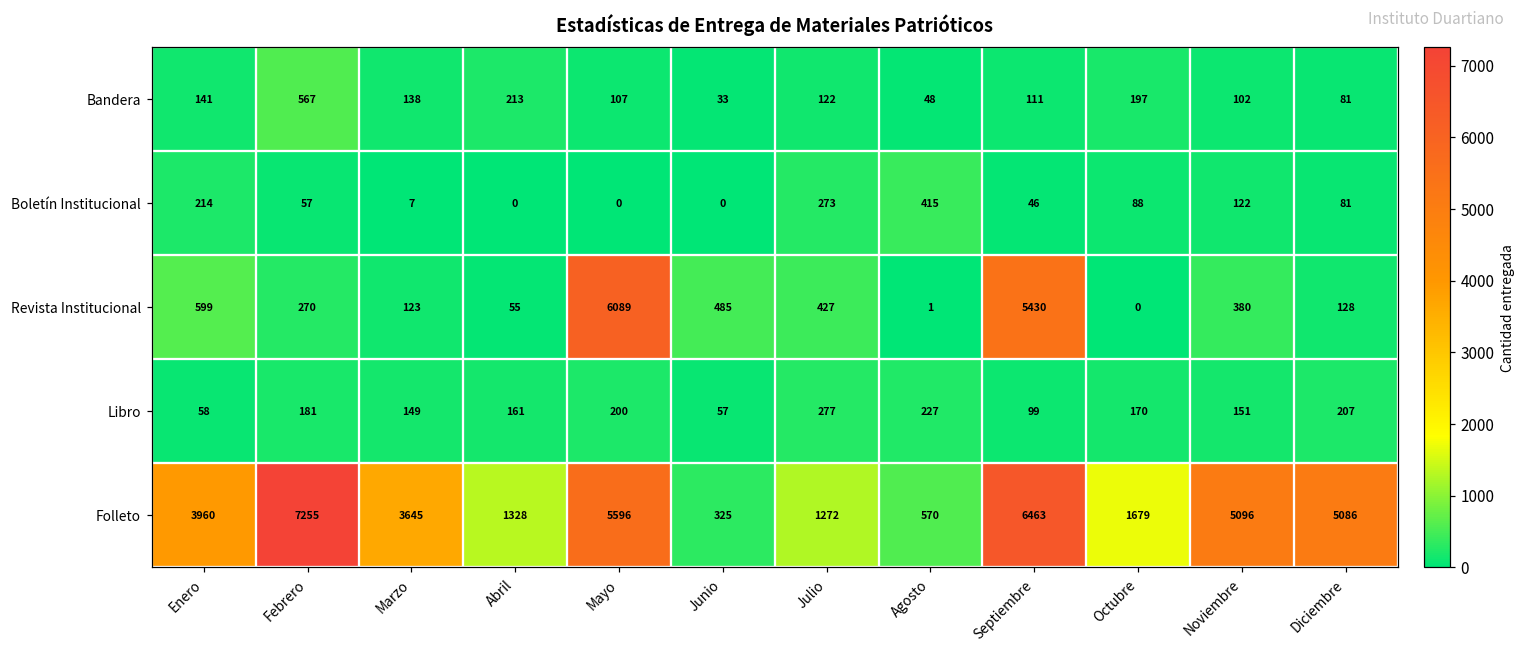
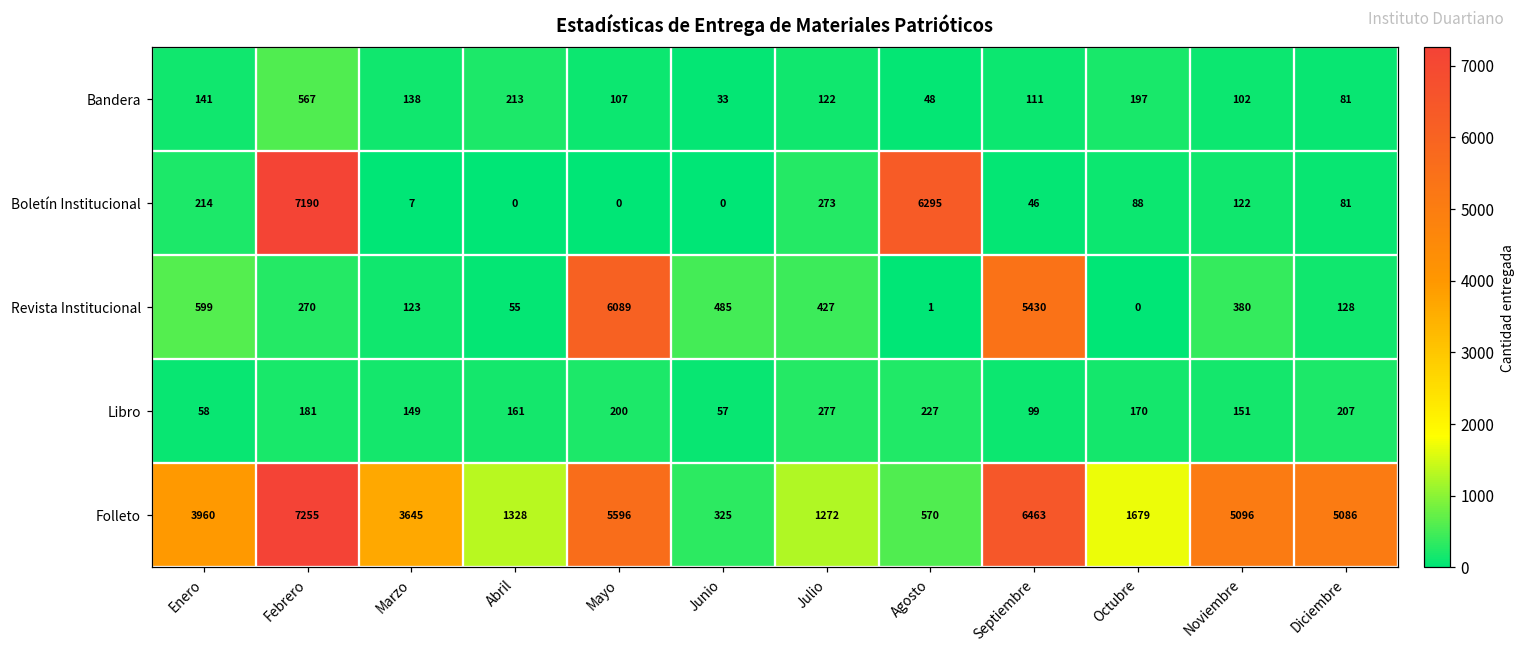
Boletín Institucional, Febrero: 57 -> 7190
Boletín Institucional, Agosto: 415 -> 6295
